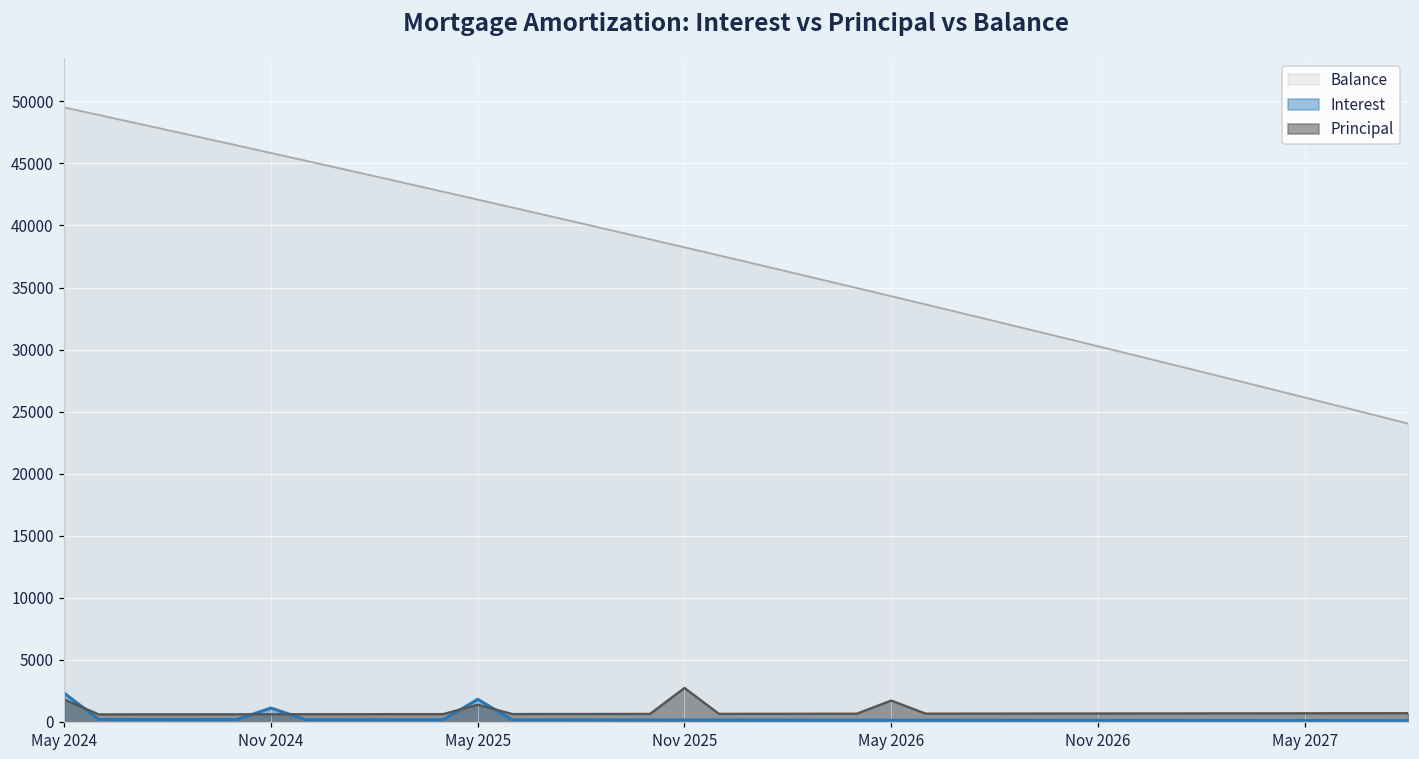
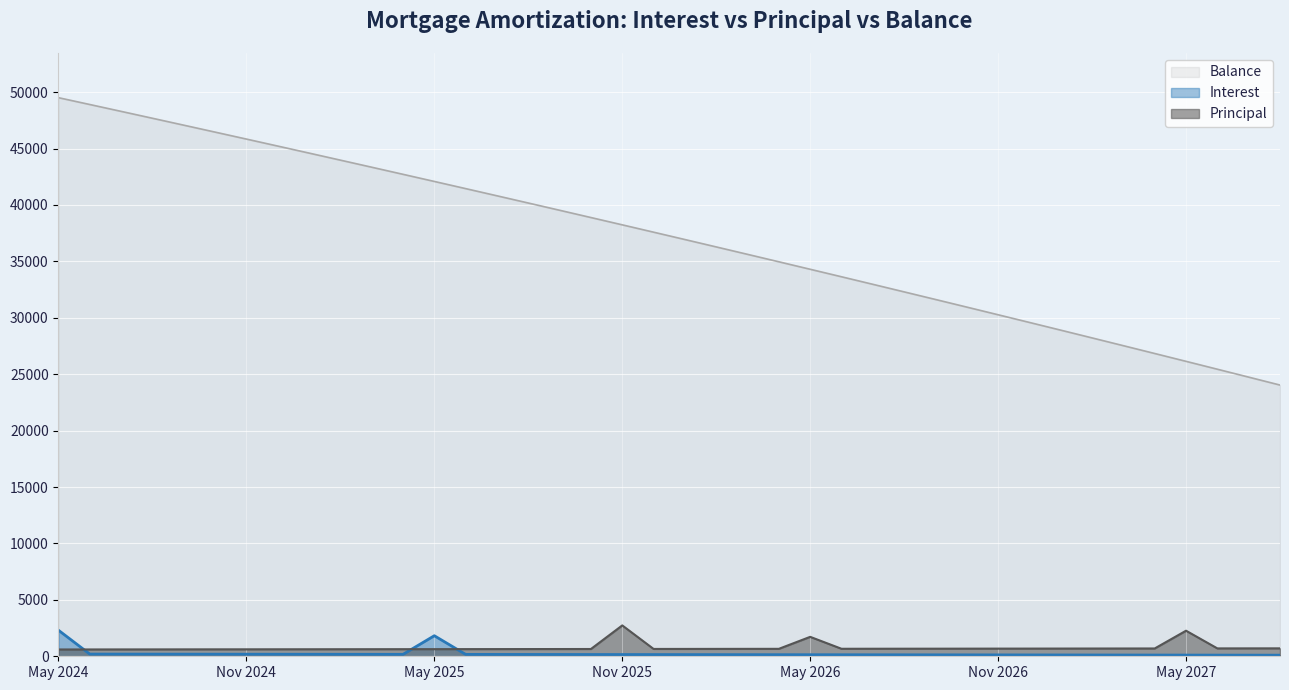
Principal, May 2024: 1800 -> 600
Interest, Nov 2024: 1100 -> 200
Principal, May 2025: 1400 -> 600
Principal, May 2027: 700 -> 2300
